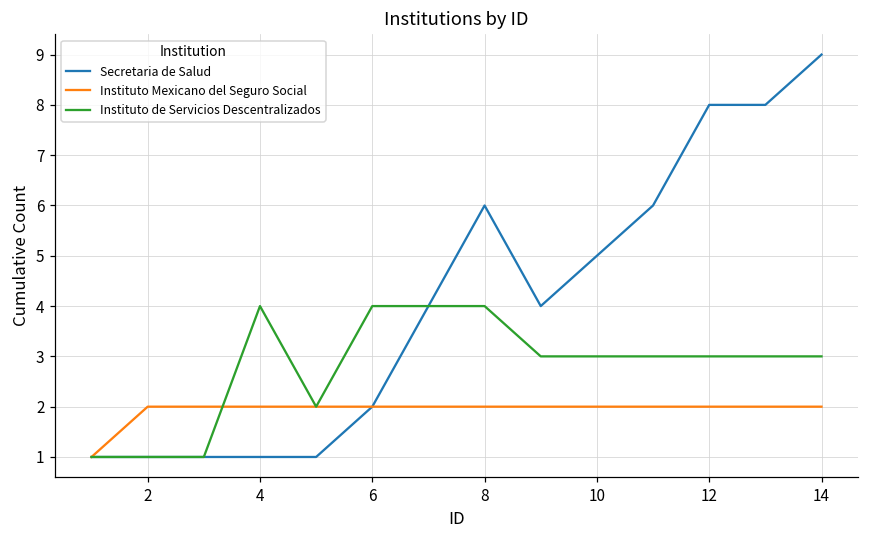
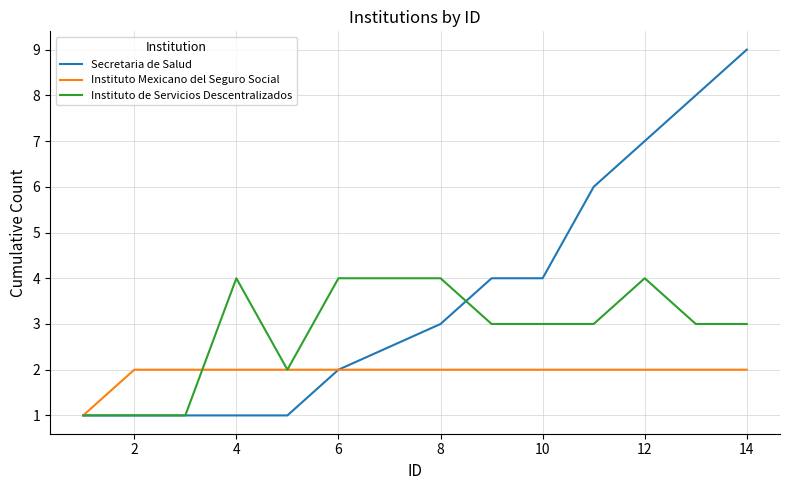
Secretaria de Salud, 8: 6 -> 3
Secretaria de Salud, 10: 5 -> 4
Secretaria de Salud, 12: 8 -> 7
Instituto de Servicios Descentralizados, 12: 3 -> 4
